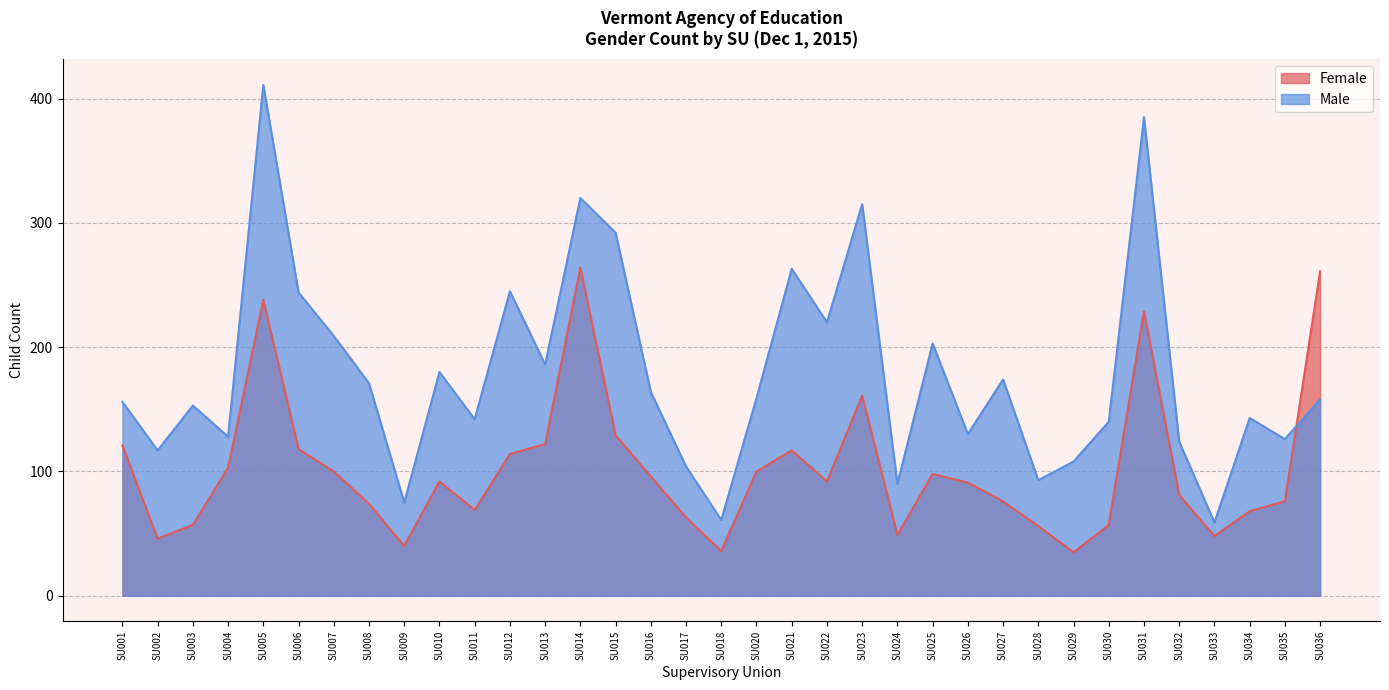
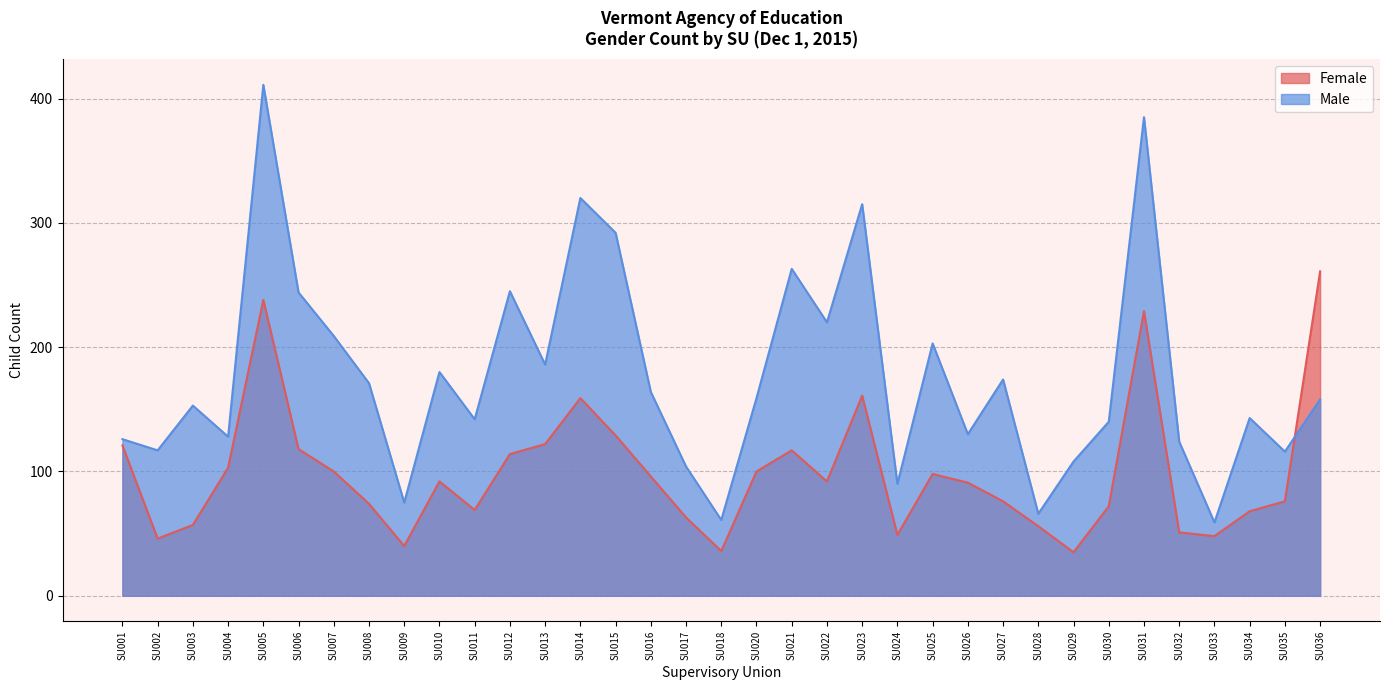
Male, SU001: 156 -> 126
Female, SU014: 264 -> 159
Male, SU028: 93 -> 66
Female, SU030: 57 -> 72
Female, SU032: 81 -> 51
Male, SU035: 126 -> 116
